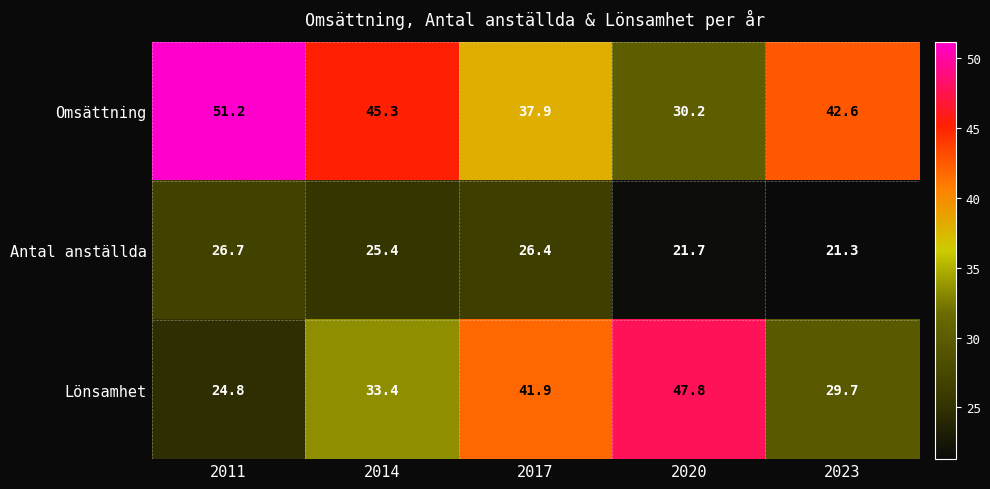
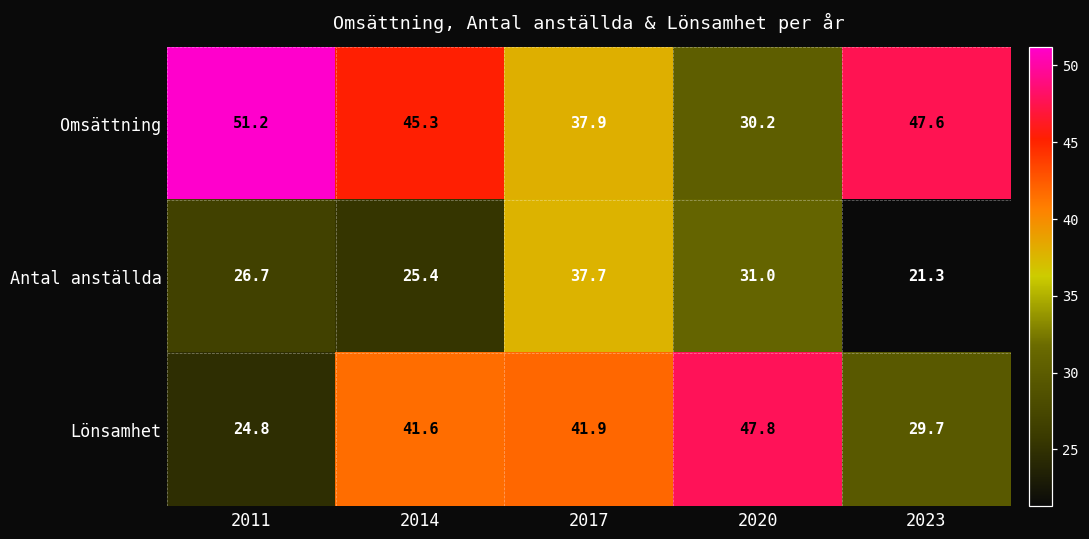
Omsättning, 2023: 42.6 -> 47.6
Antal anställda, 2017: 26.4 -> 37.7
Antal anställda, 2020: 21.7 -> 31.0
Lönsamhet, 2014: 33.4 -> 41.6
